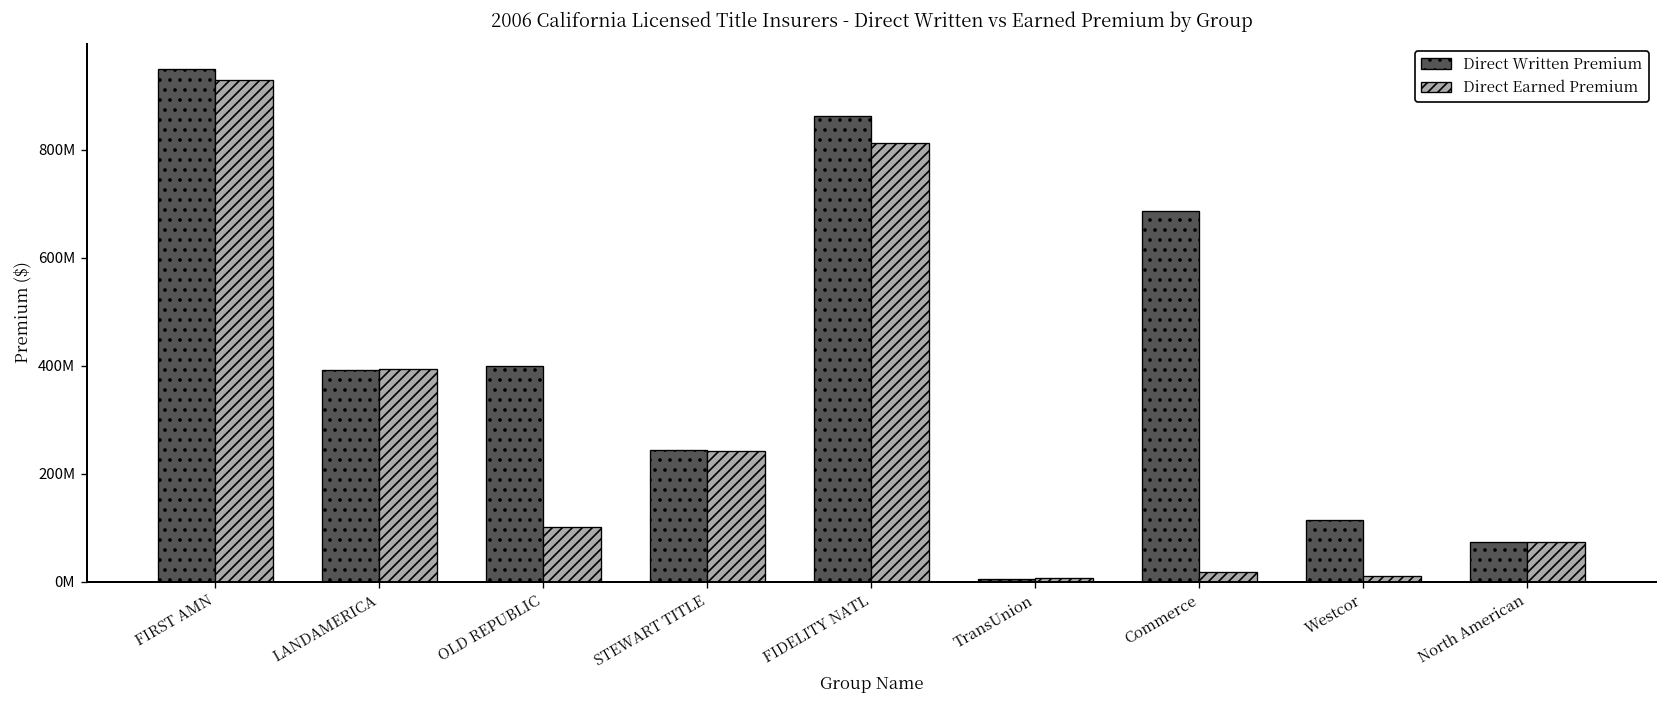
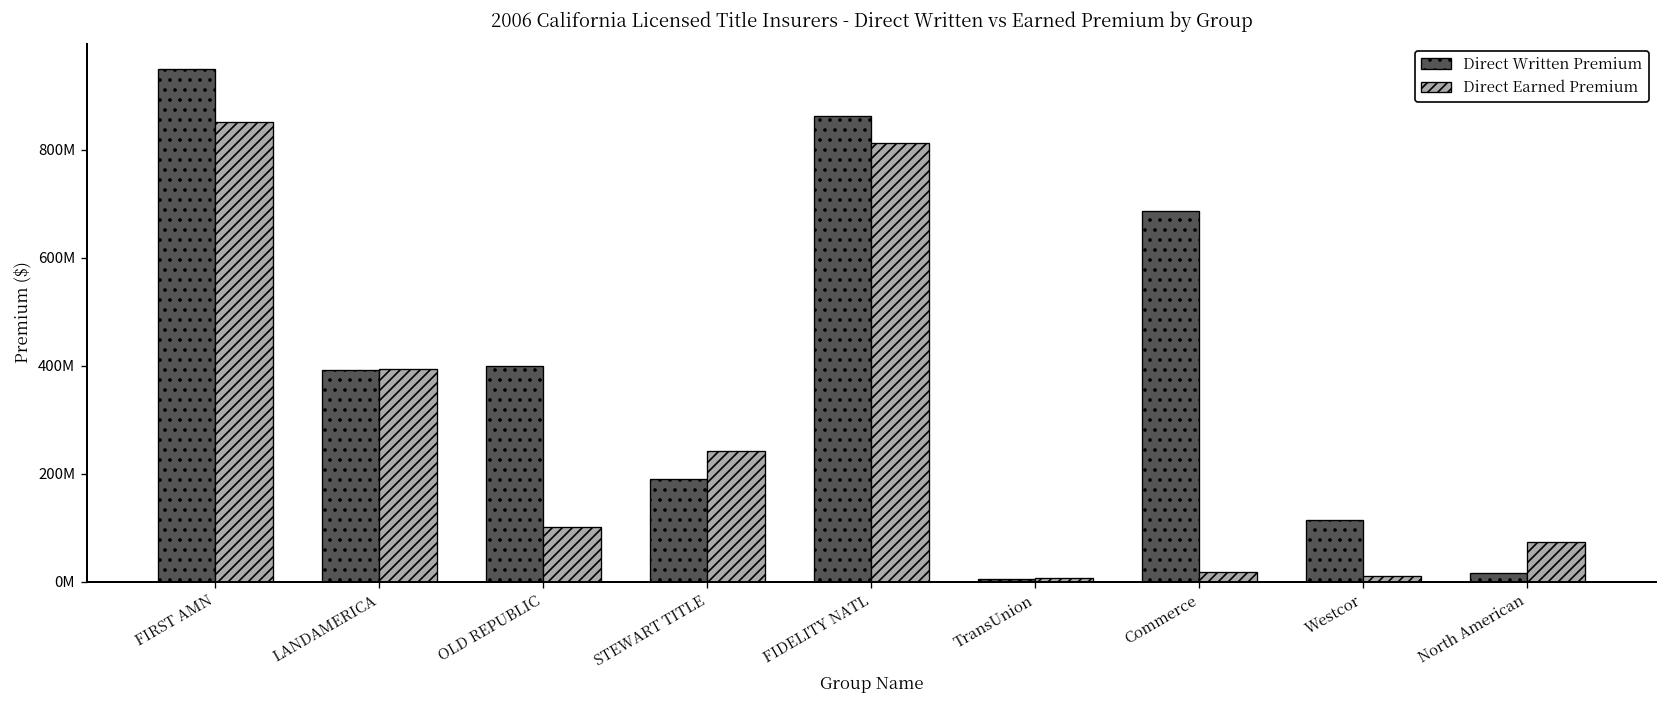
Direct Earned Premium, FIRST AMN: 930000000 -> 850000000
Direct Written Premium, STEWART TITLE: 240000000 -> 190000000
Direct Written Premium, North American: 70000000 -> 20000000
